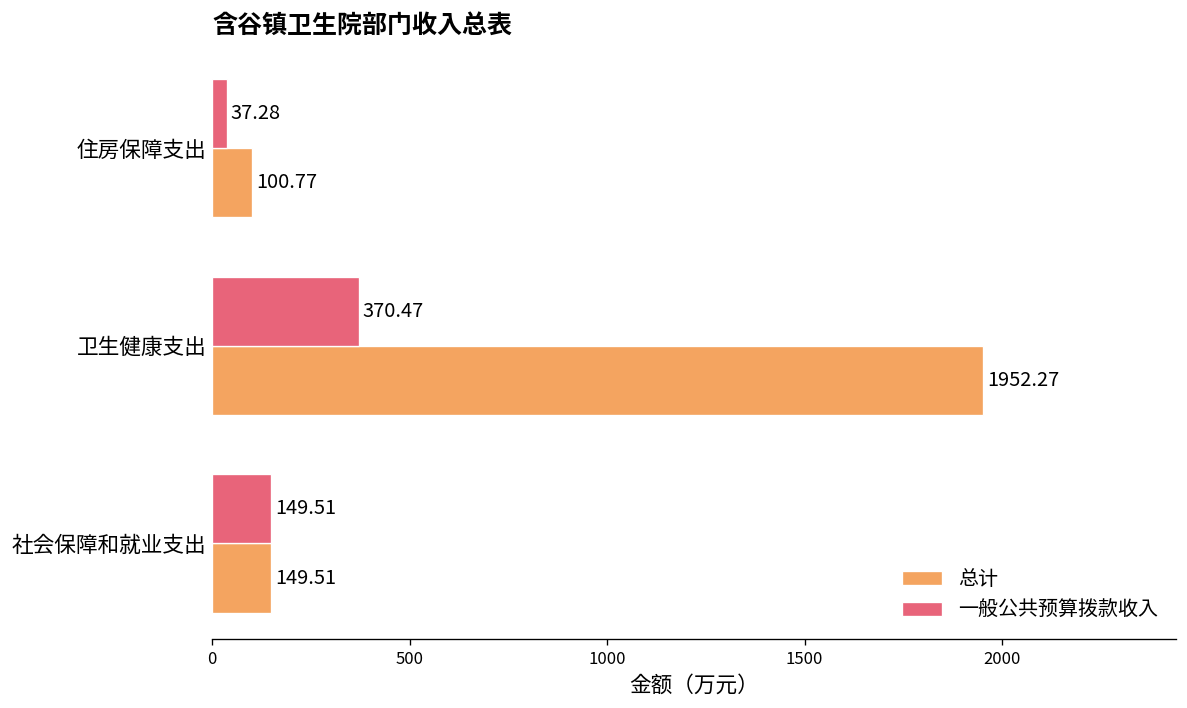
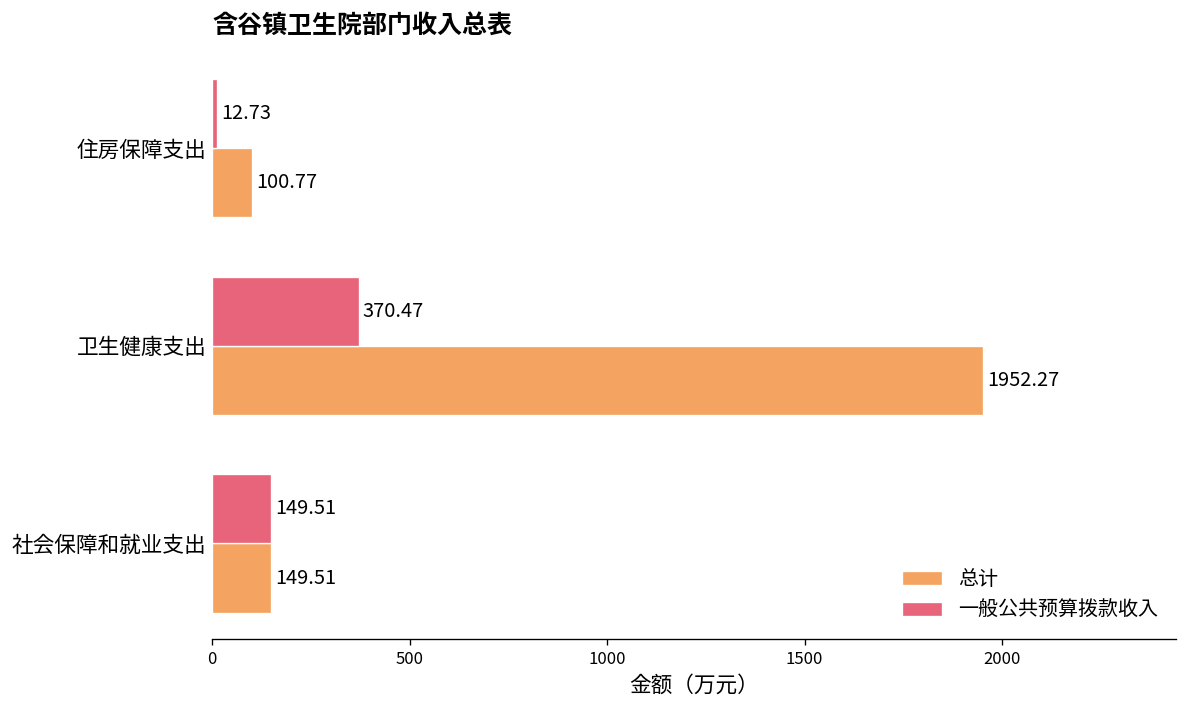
一般公共预算拨款收入, 住房保障支出: 37.28 -> 12.73
